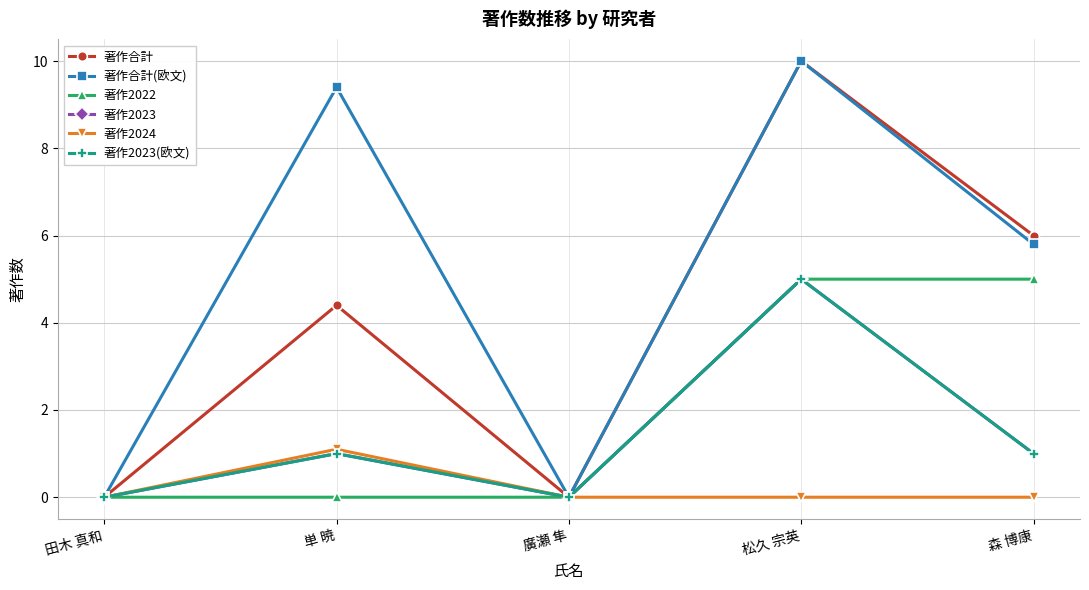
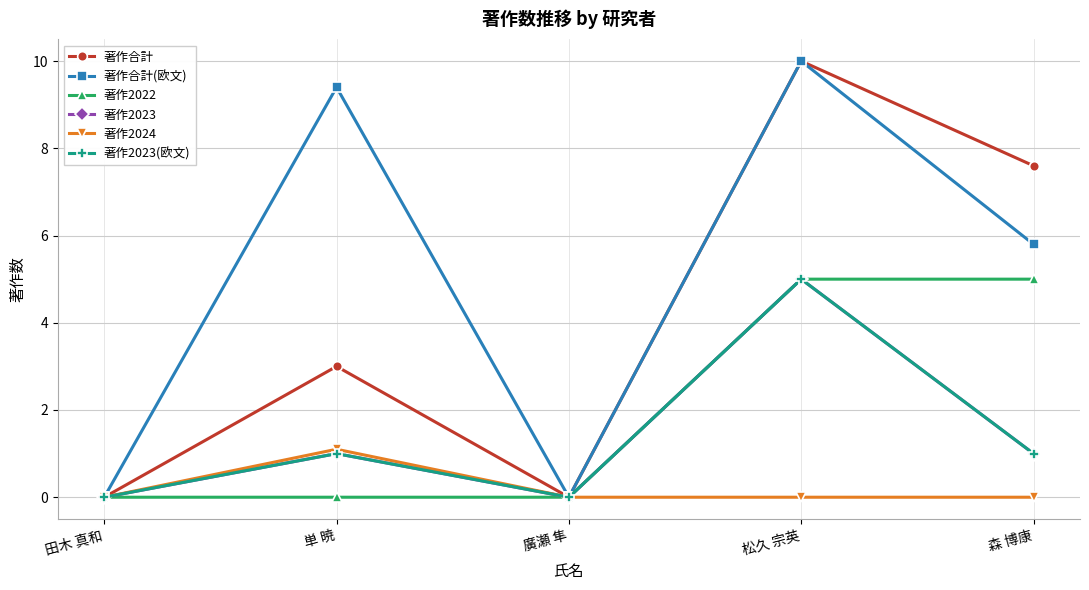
著作合計, 単 暁: 4.4 -> 3.0
著作合計, 森 博康: 6.0 -> 7.6
